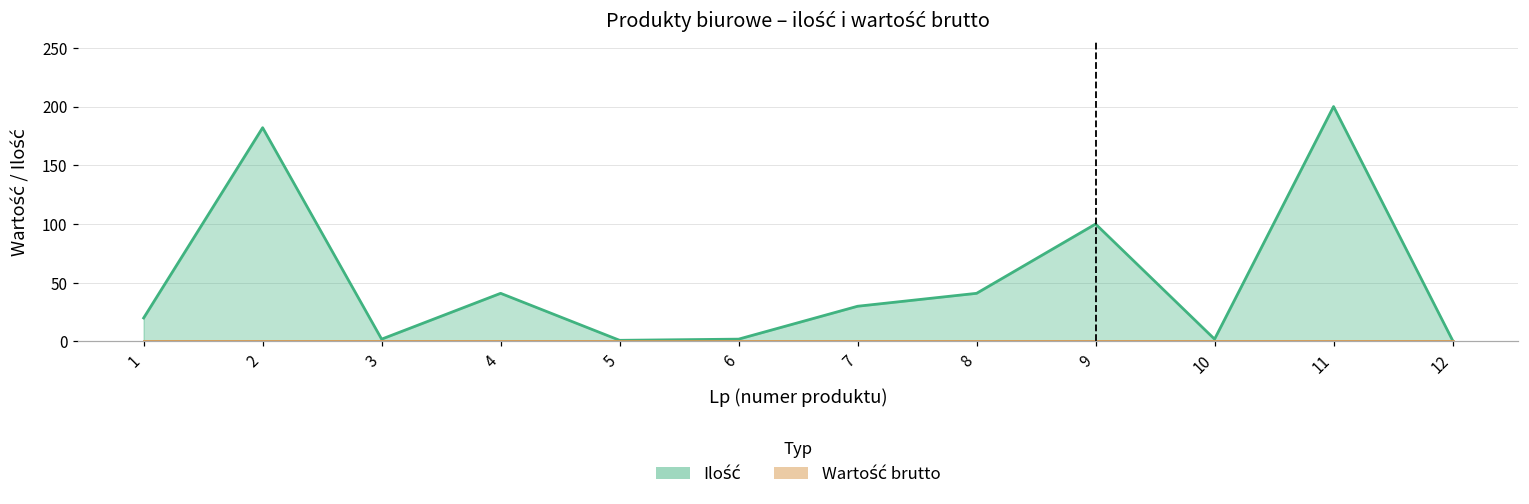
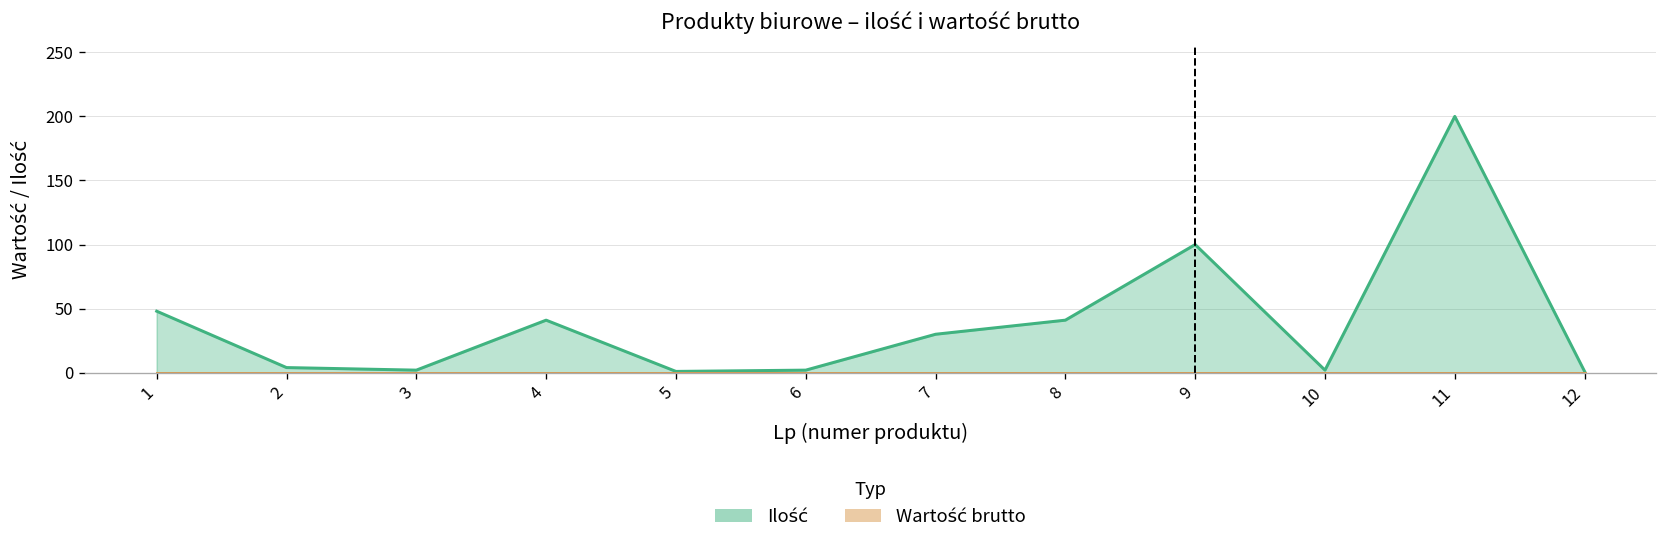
Ilość, 1: 20 -> 48
Ilość, 2: 182 -> 4
